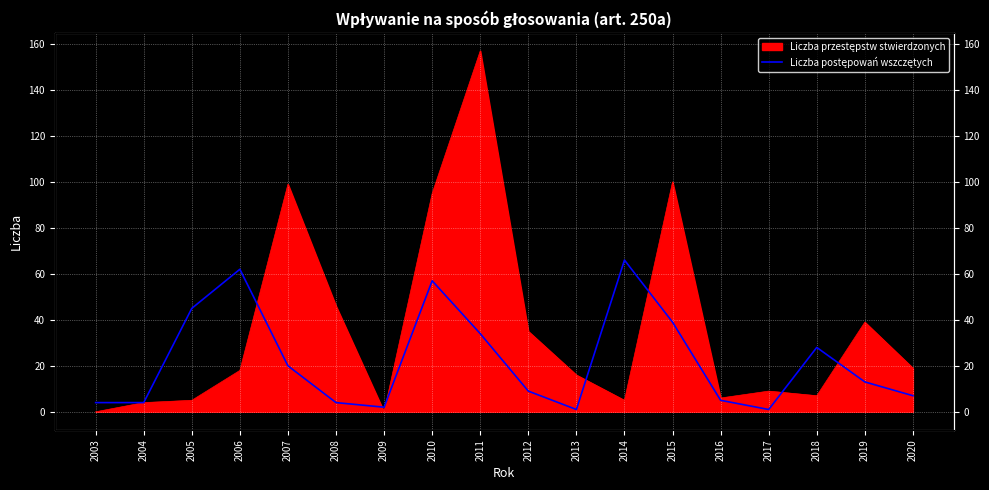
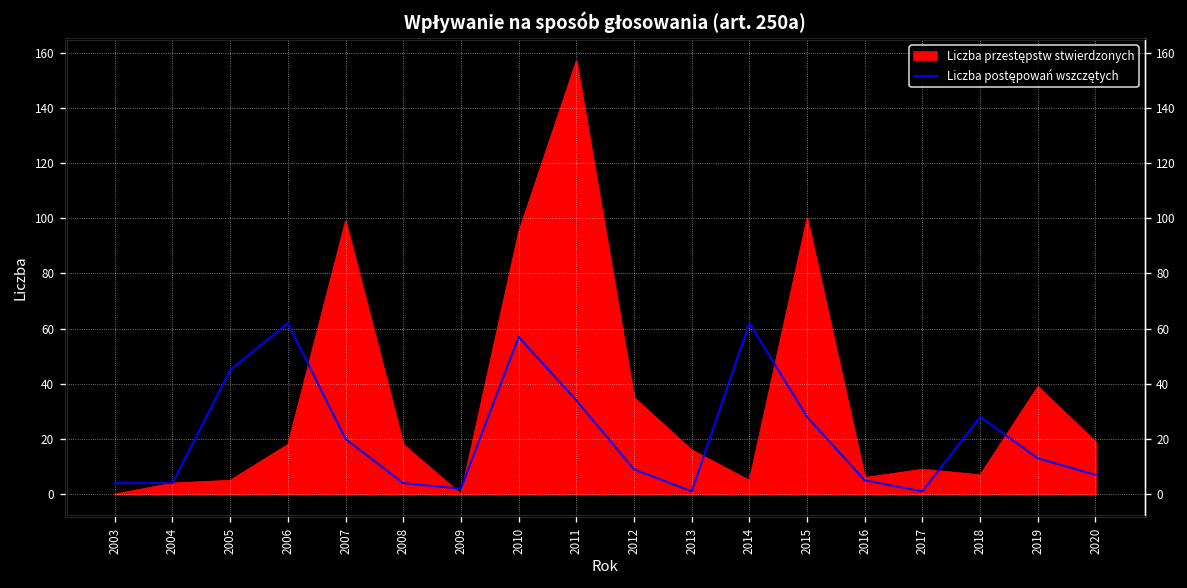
Liczba przestępstw stwierdzonych, 2008: 46 -> 18
Liczba postępowań wszczętych, 2014: 66 -> 62
Liczba postępowań wszczętych, 2015: 39 -> 28
